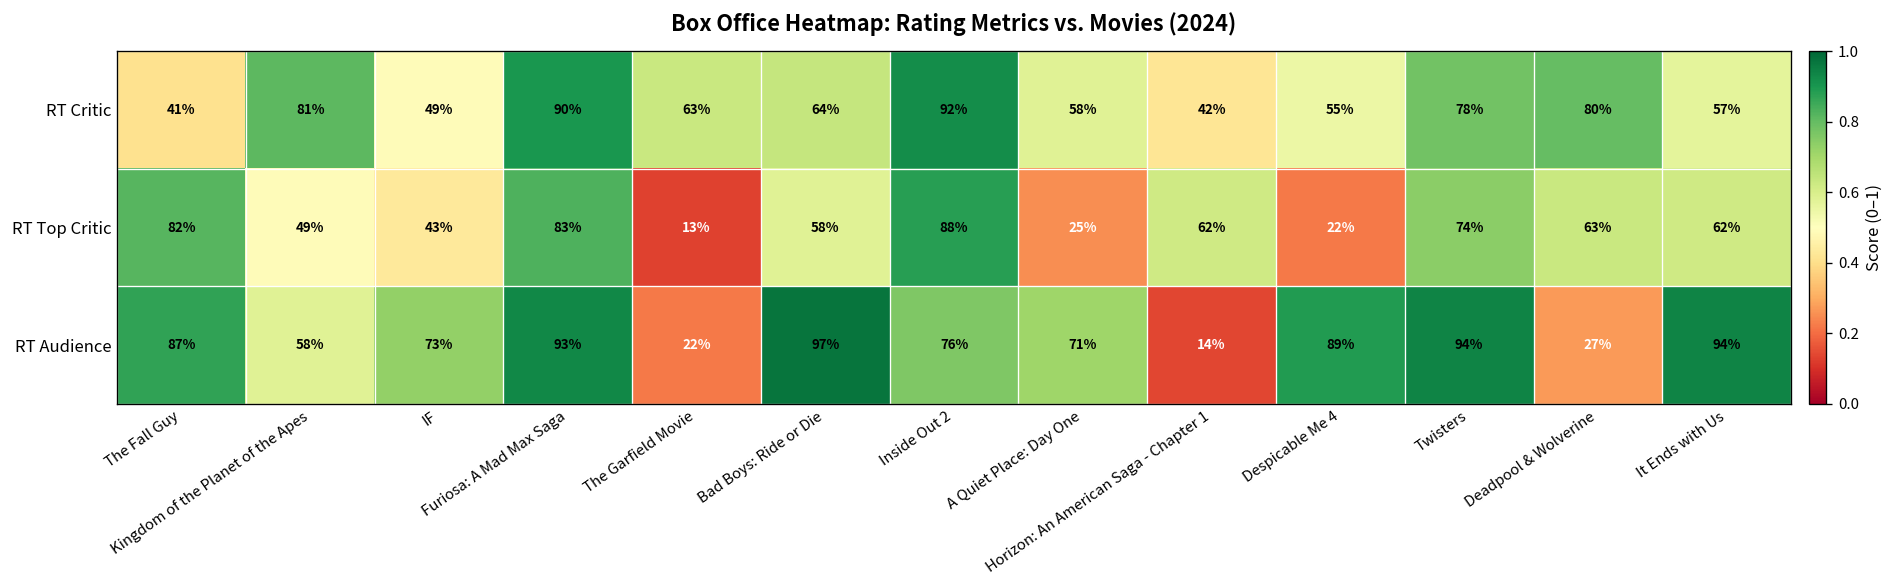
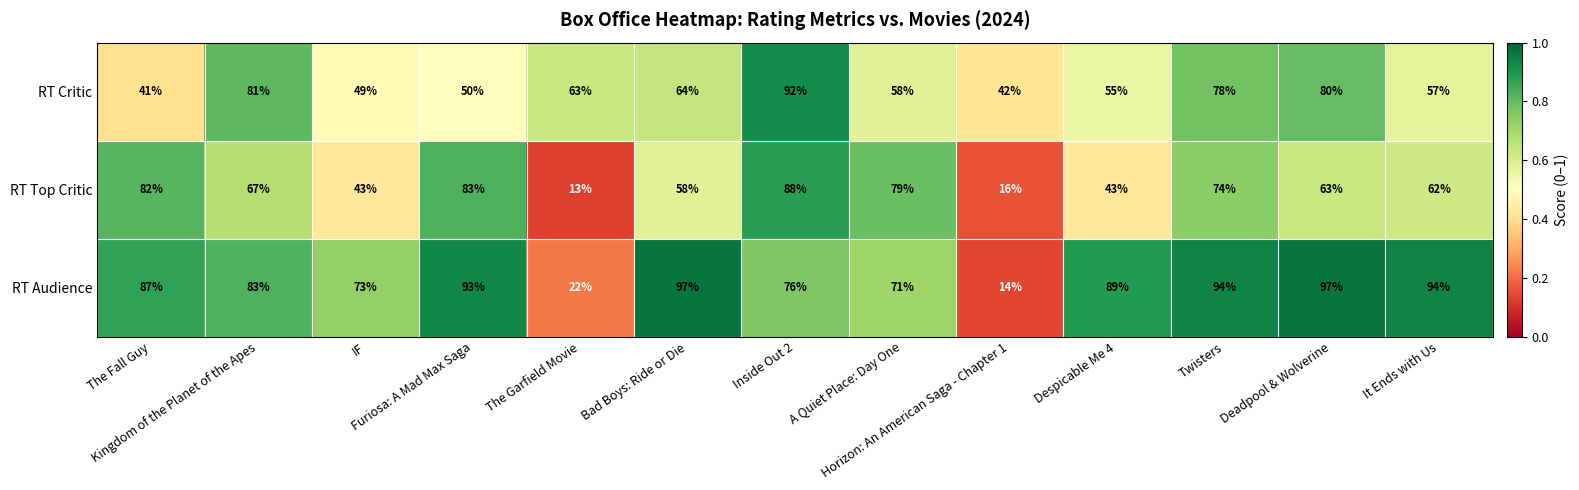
RT Critic, Furiosa: A Mad Max Saga: 90% -> 50%
RT Top Critic, Kingdom of the Planet of the Apes: 49% -> 67%
RT Top Critic, A Quiet Place: Day One: 25% -> 79%
RT Top Critic, Horizon: An American Saga - Chapter 1: 62% -> 16%
RT Top Critic, Despicable Me 4: 22% -> 43%
RT Audience, Kingdom of the Planet of the Apes: 58% -> 83%
RT Audience, Deadpool & Wolverine: 27% -> 97%
